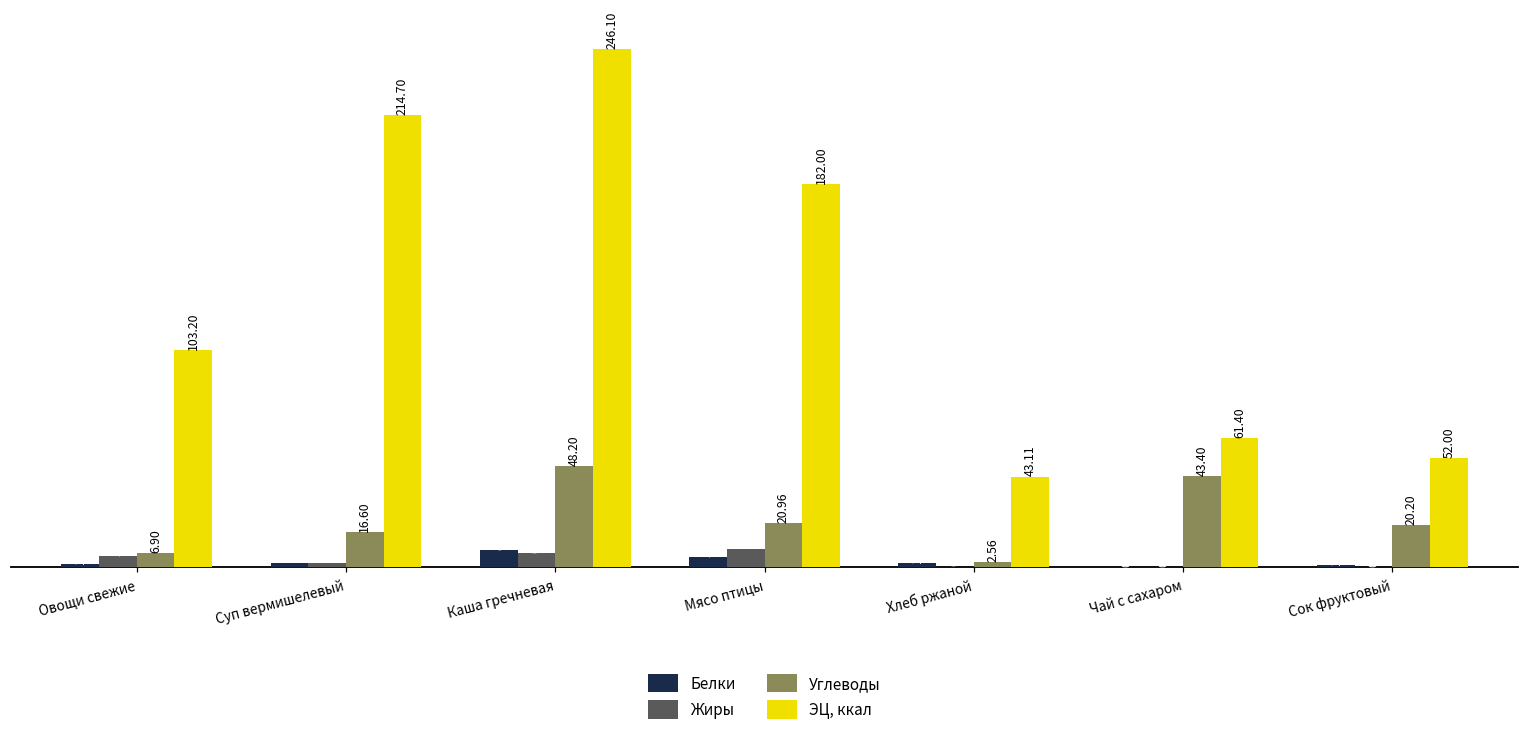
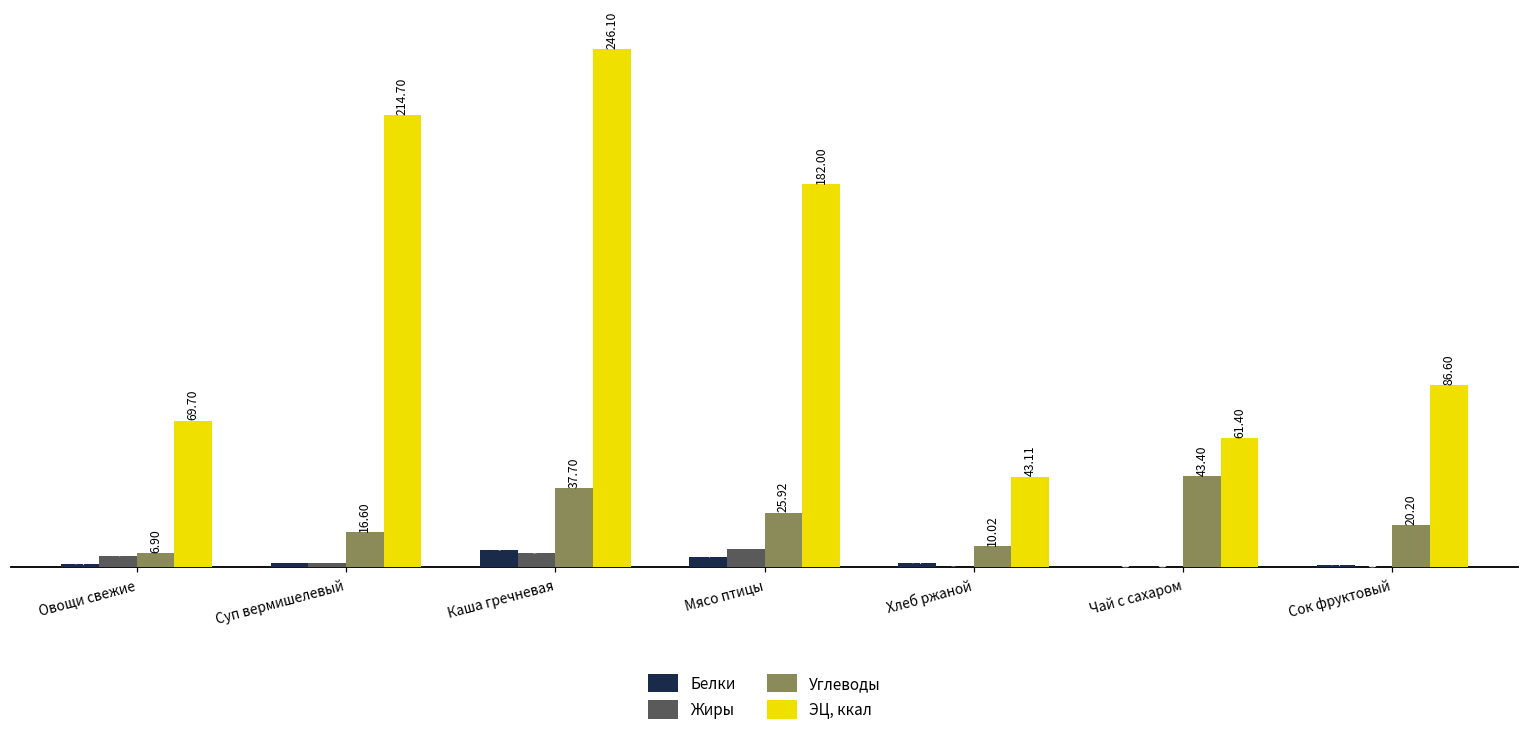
ЭЦ, ккал, Овощи свежие: 103.20 -> 69.70
Углеводы, Каша гречневая: 48.20 -> 37.70
Углеводы, Мясо птицы: 20.96 -> 25.92
Углеводы, Хлеб ржаной: 2.56 -> 10.02
ЭЦ, ккал, Сок фруктовый: 52.00 -> 86.60
